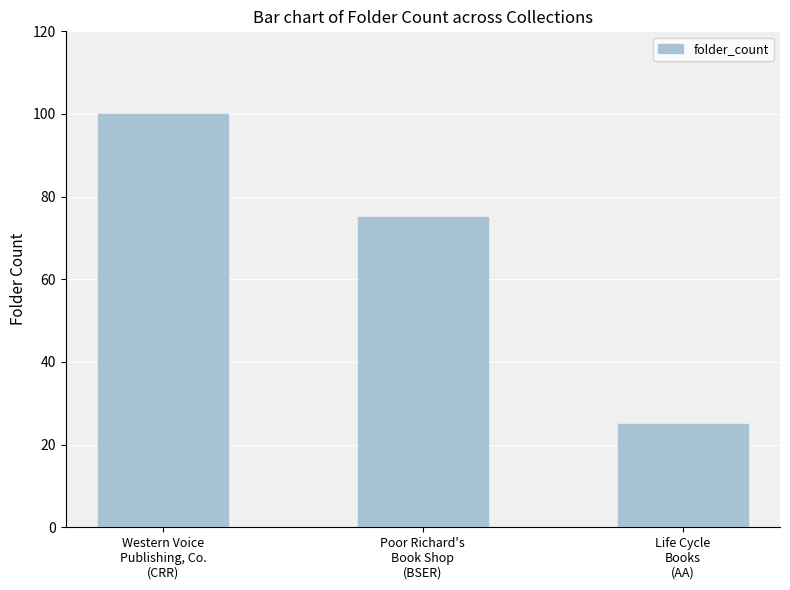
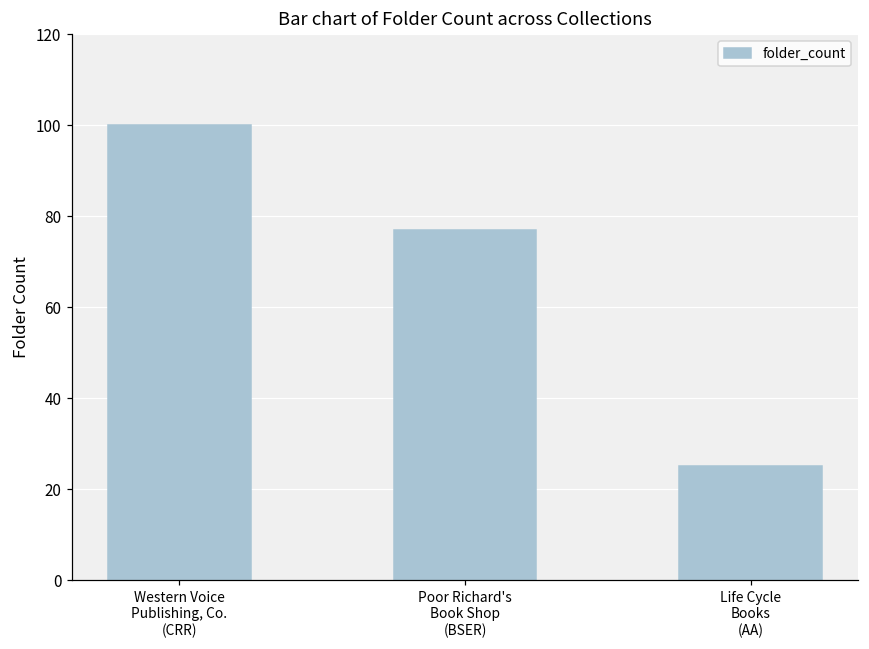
Poor Richard's Book Shop (BSER): 75 -> 77
